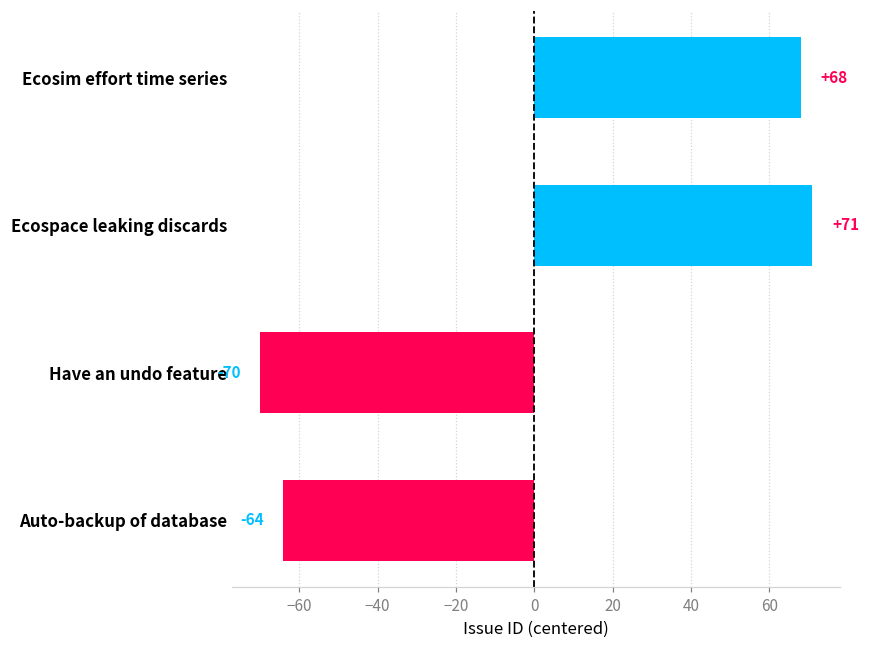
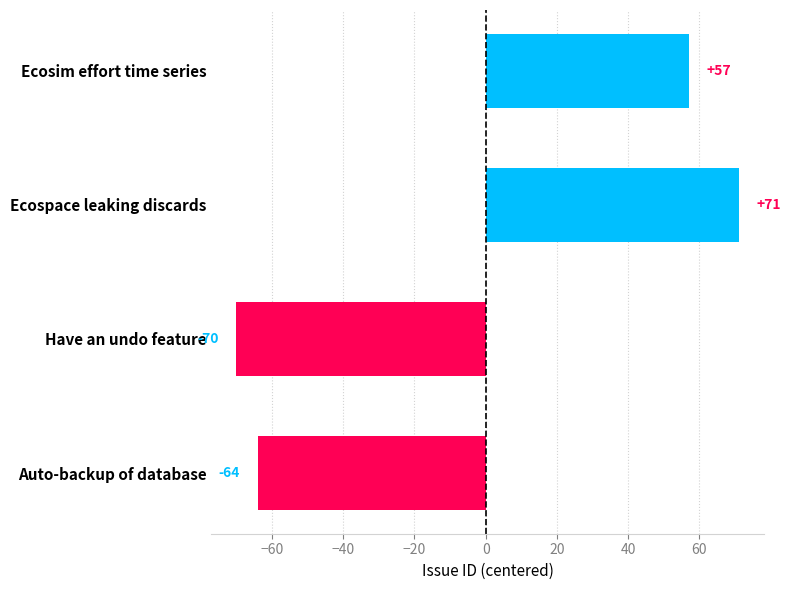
Ecosim effort time series: +68 -> +57
